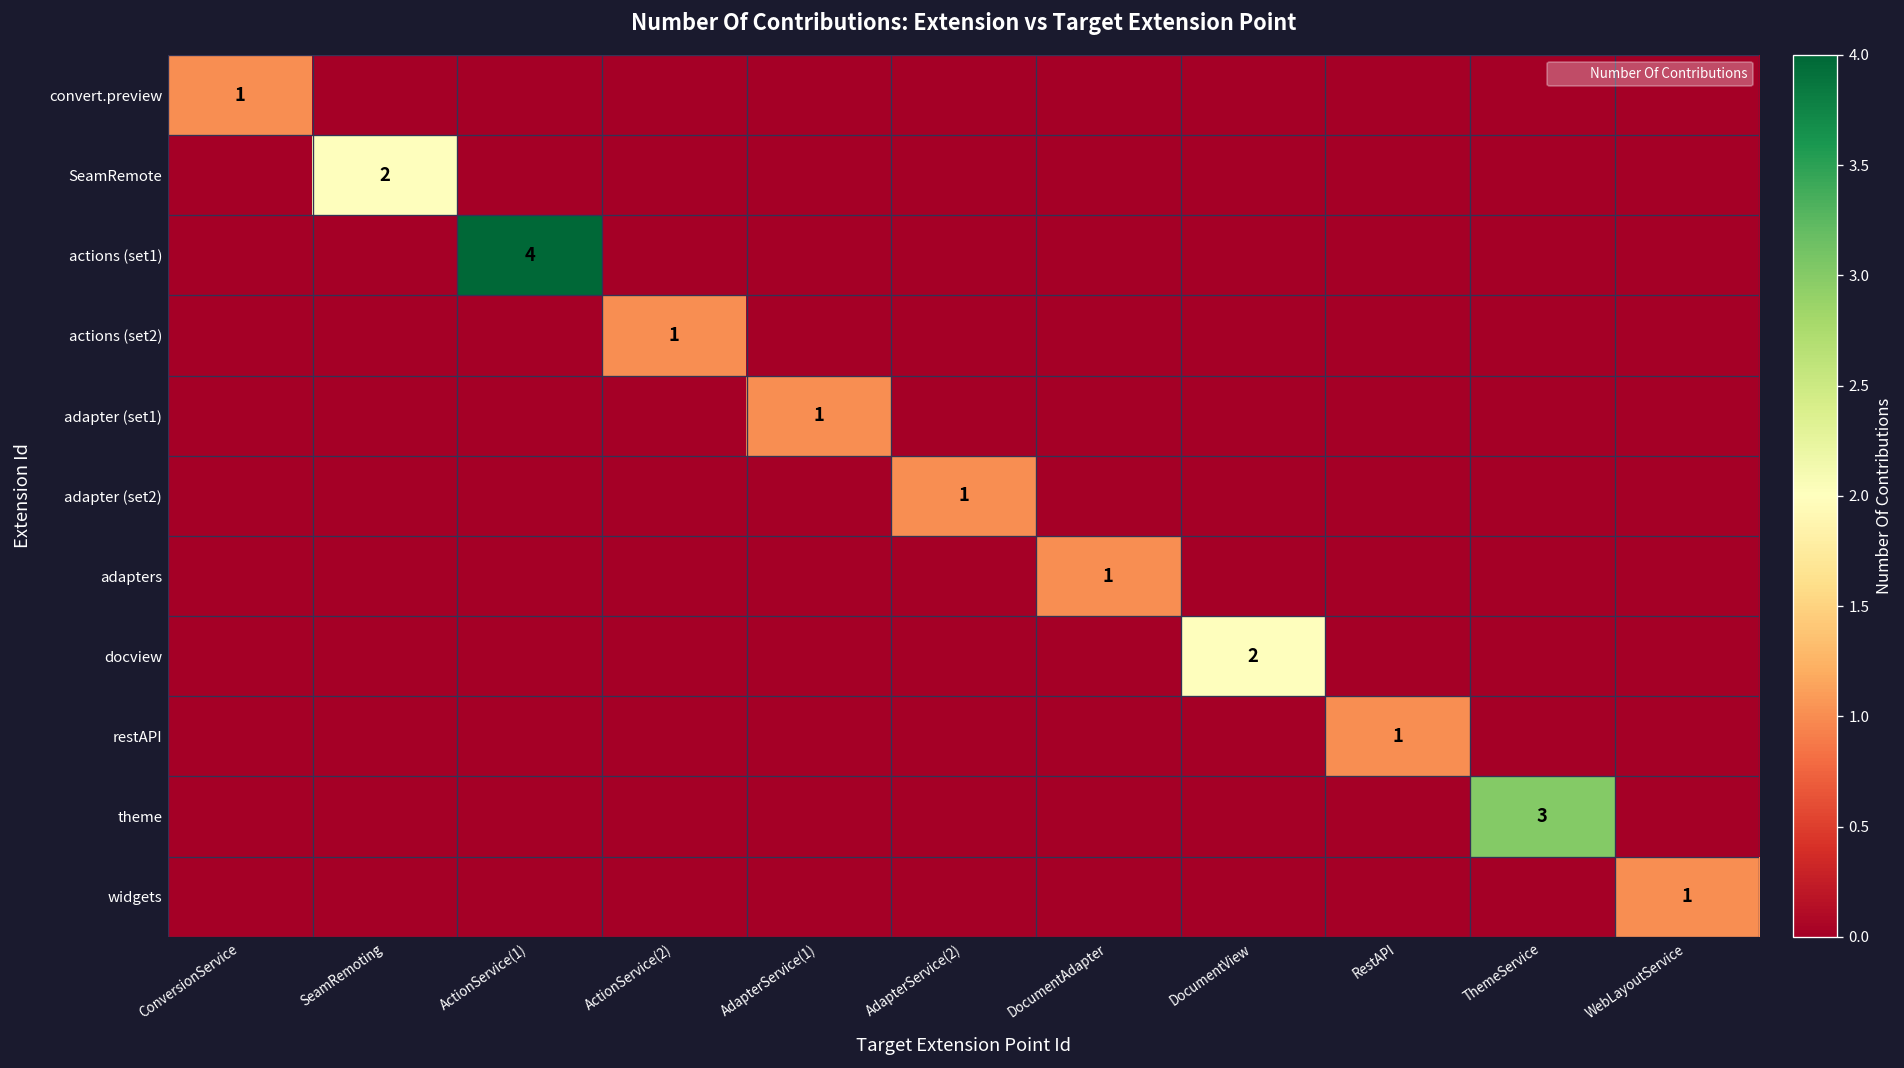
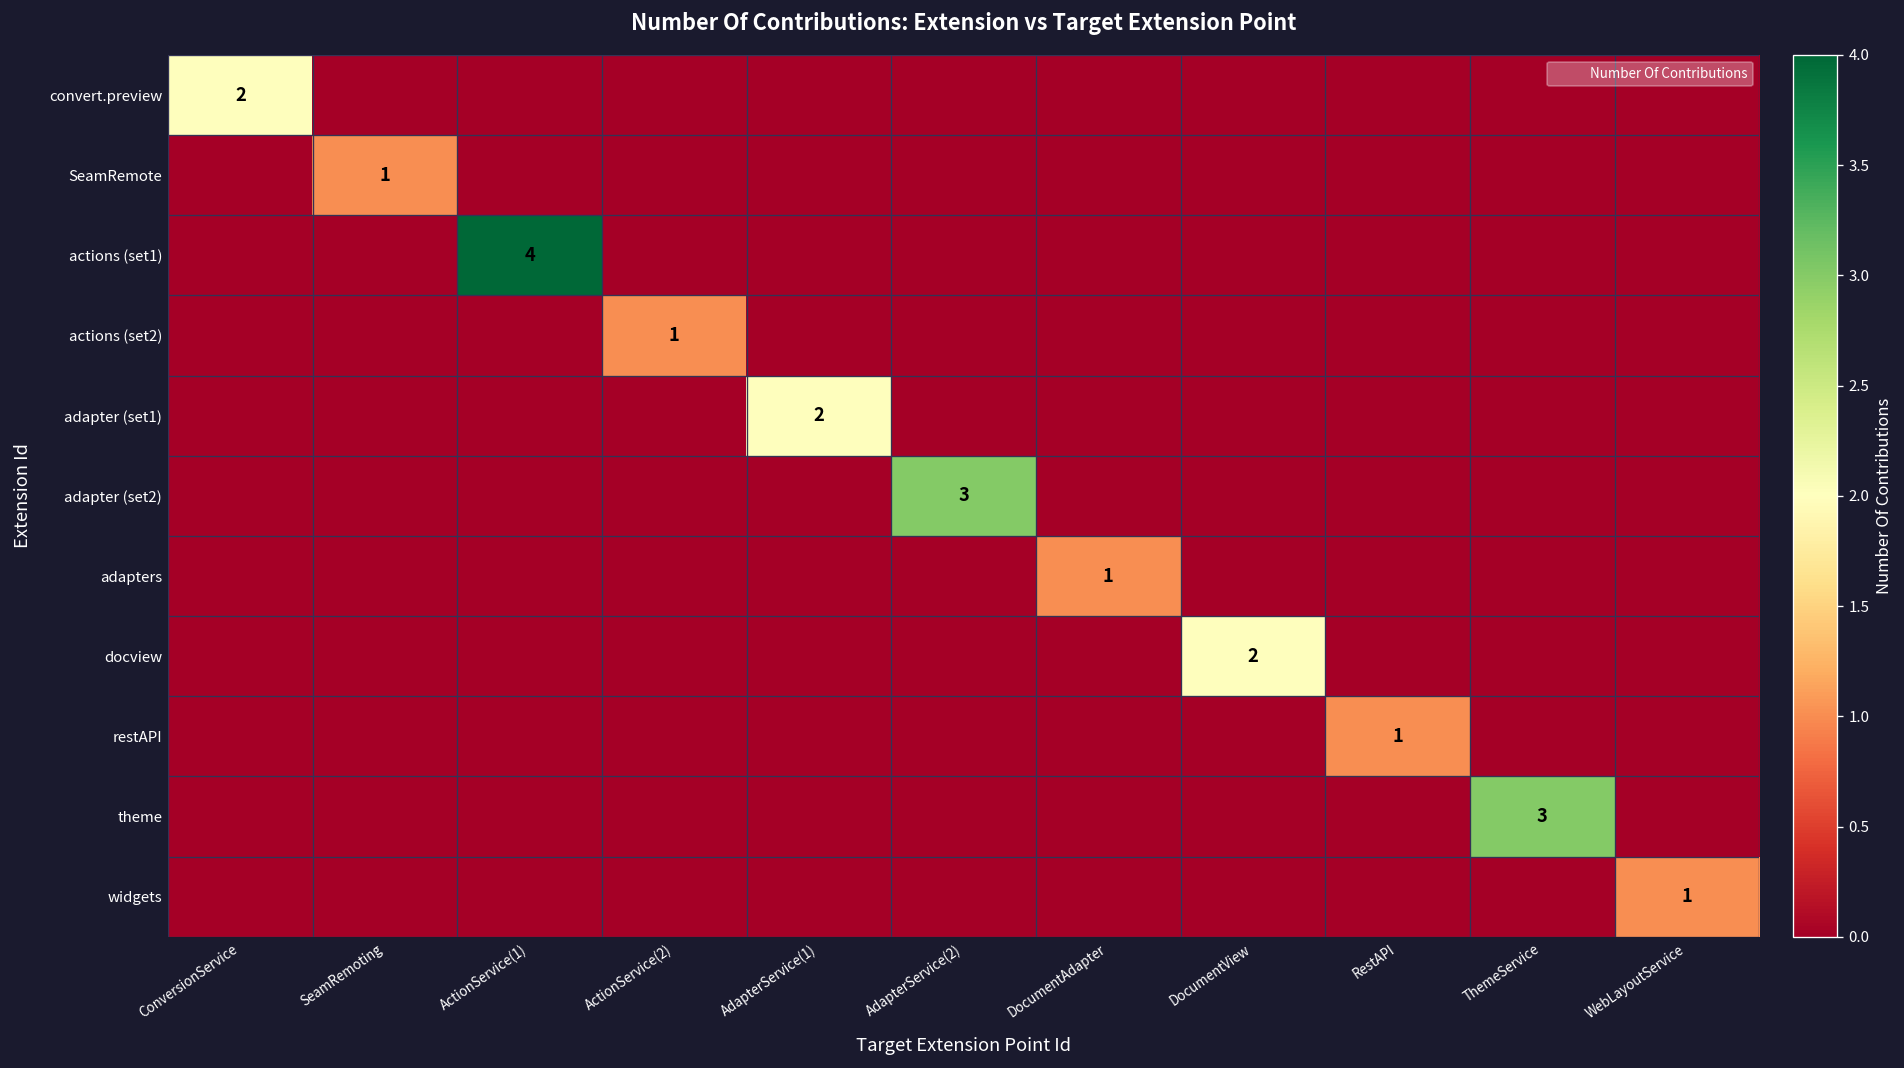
convert.preview, ConversionService: 1 -> 2
SeamRemote, SeamRemoting: 2 -> 1
adapter (set1), AdapterService(1): 1 -> 2
adapter (set2), AdapterService(2): 1 -> 3
